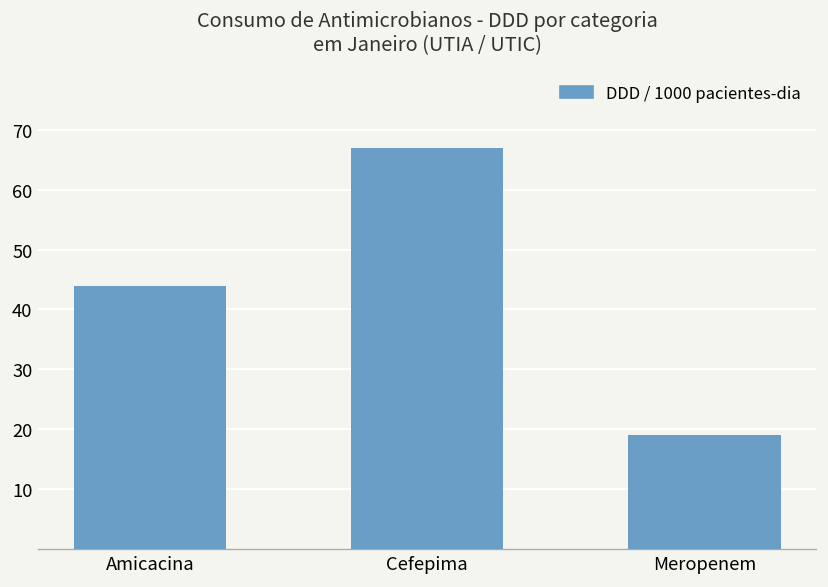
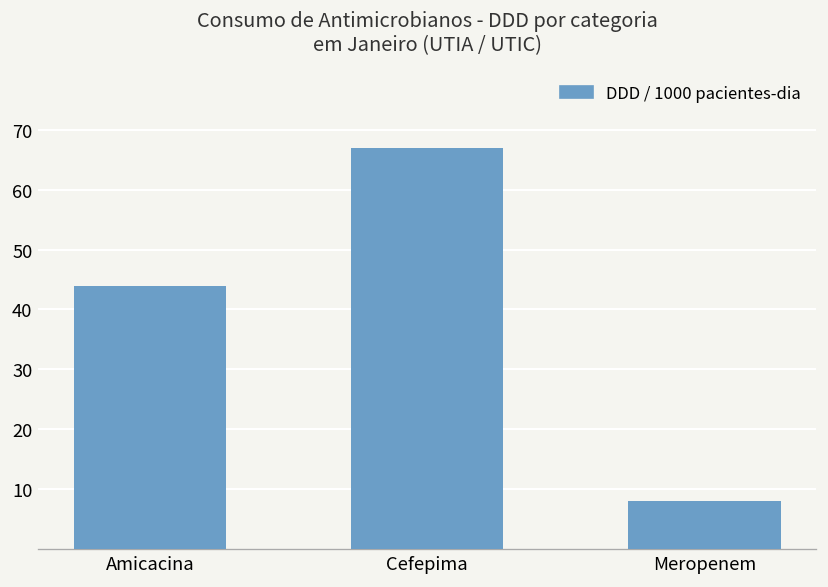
Meropenem: 19 -> 8
